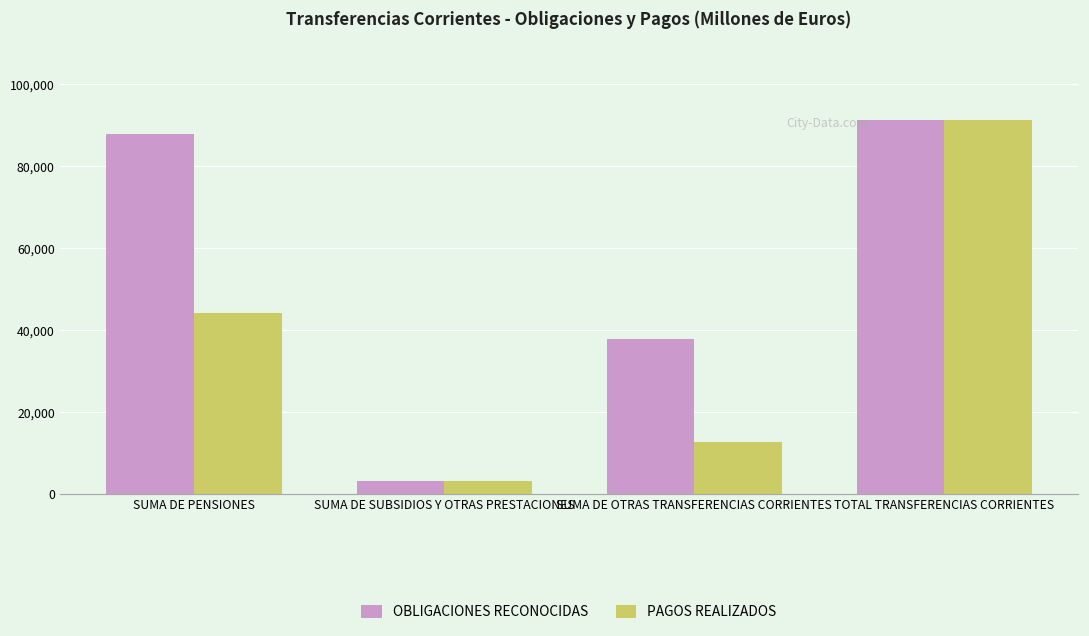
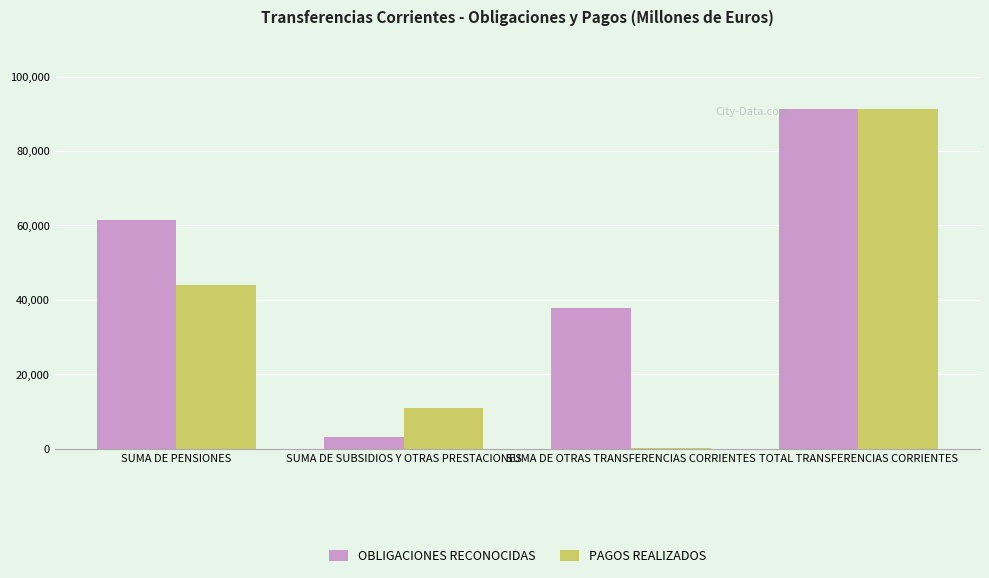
OBLIGACIONES RECONOCIDAS, SUMA DE PENSIONES: 88,000 -> 61,000
PAGOS REALIZADOS, SUMA DE SUBSIDIOS Y OTRAS PRESTACIONES: 3,000 -> 11,000
PAGOS REALIZADOS, SUMA DE OTRAS TRANSFERENCIAS CORRIENTES: 13,000 -> 0
